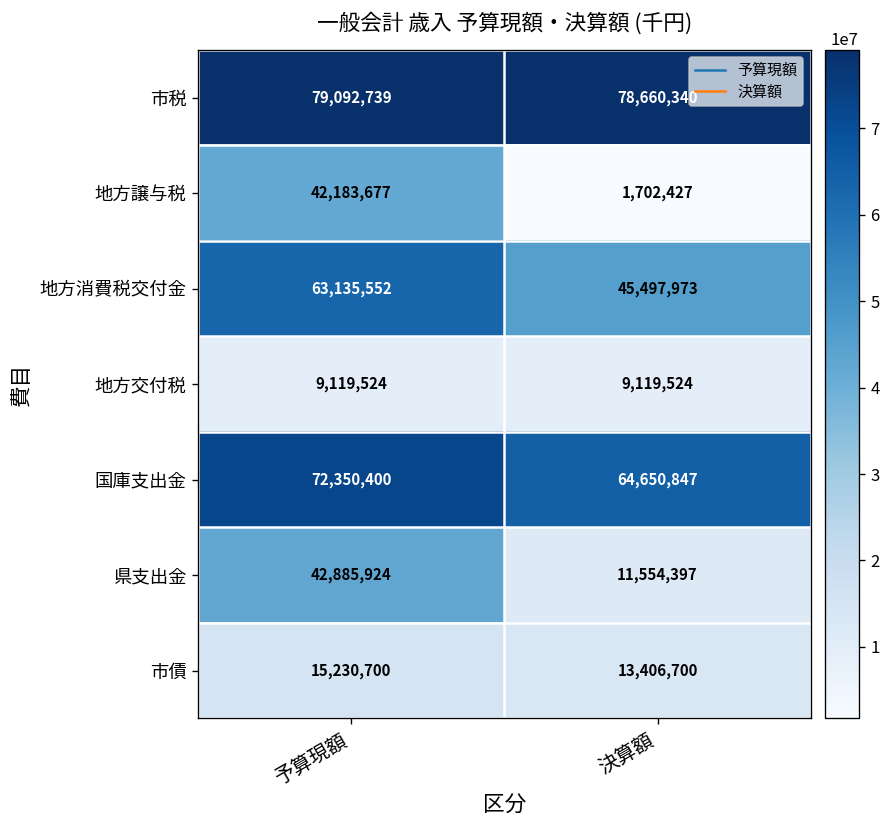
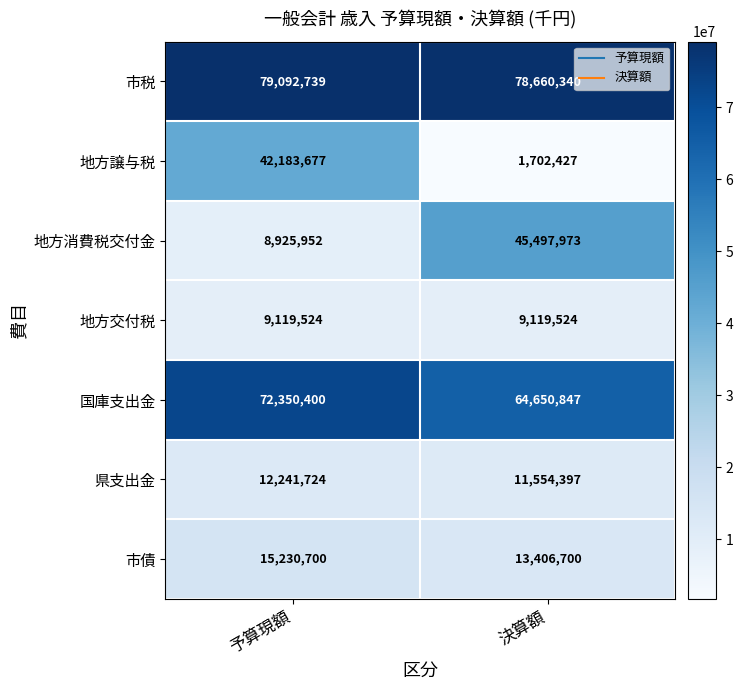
地方消費税交付金, 予算現額: 63,135,552 -> 8,925,952
県支出金, 予算現額: 42,885,924 -> 12,241,724
